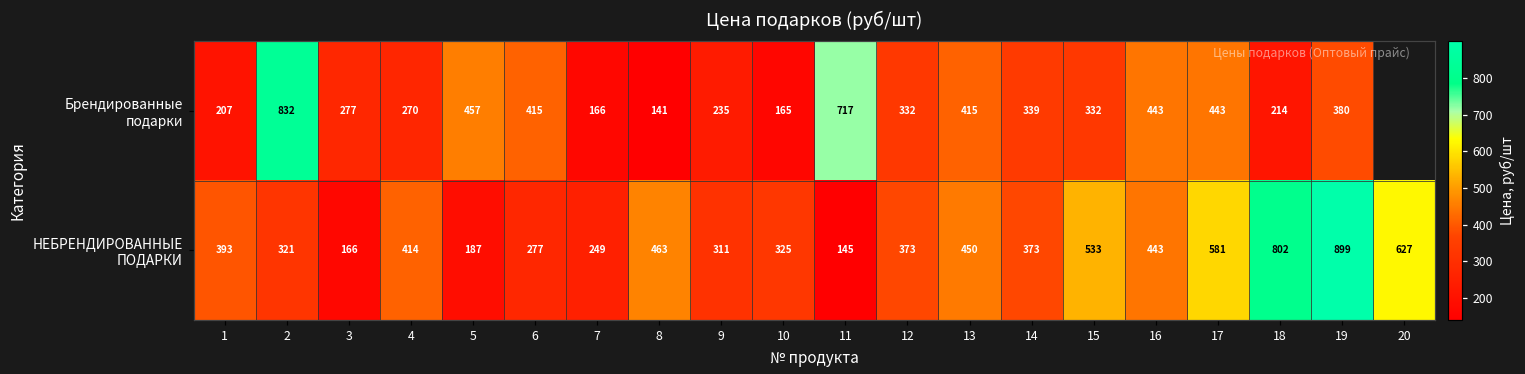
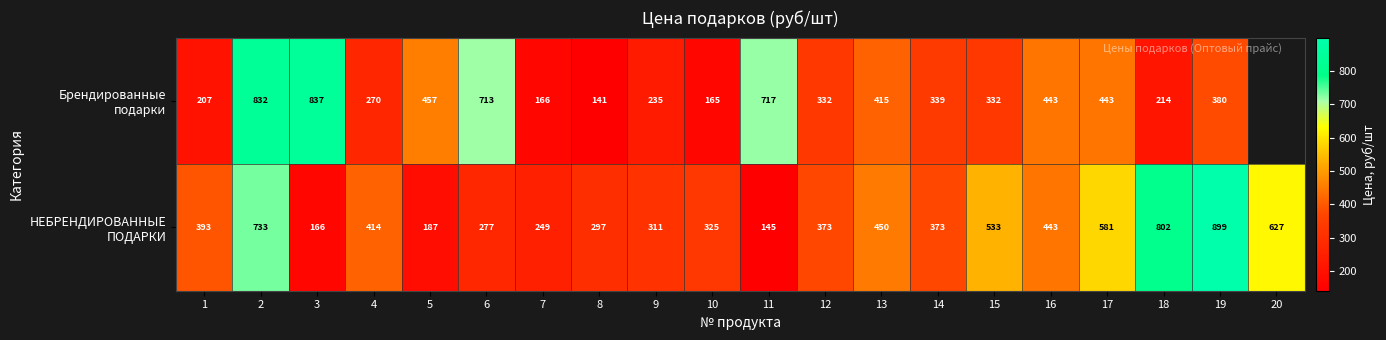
Брендированные подарки, 3: 277 -> 837
Брендированные подарки, 6: 415 -> 713
НЕБРЕНДИРОВАННЫЕ ПОДАРКИ, 2: 321 -> 733
НЕБРЕНДИРОВАННЫЕ ПОДАРКИ, 8: 463 -> 297
